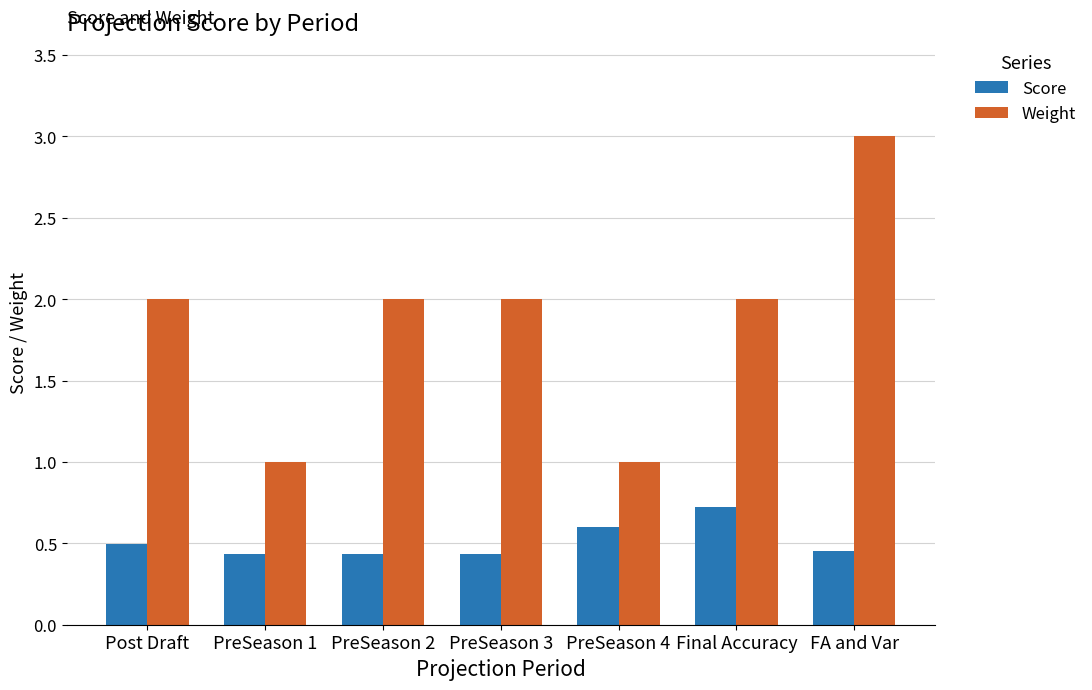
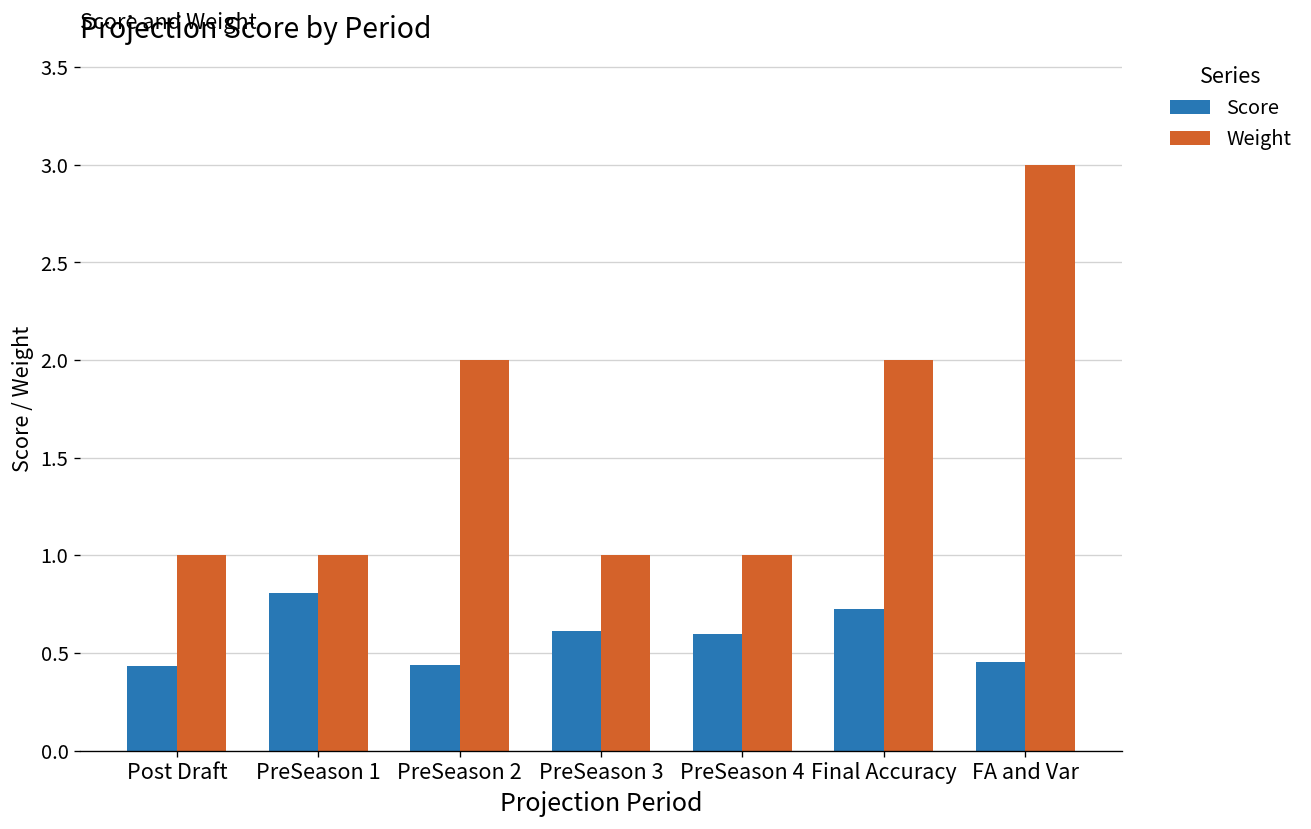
Score, Post Draft: 0.49 -> 0.43
Weight, Post Draft: 2 -> 1
Score, PreSeason 1: 0.43 -> 0.81
Score, PreSeason 3: 0.43 -> 0.61
Weight, PreSeason 3: 2 -> 1
